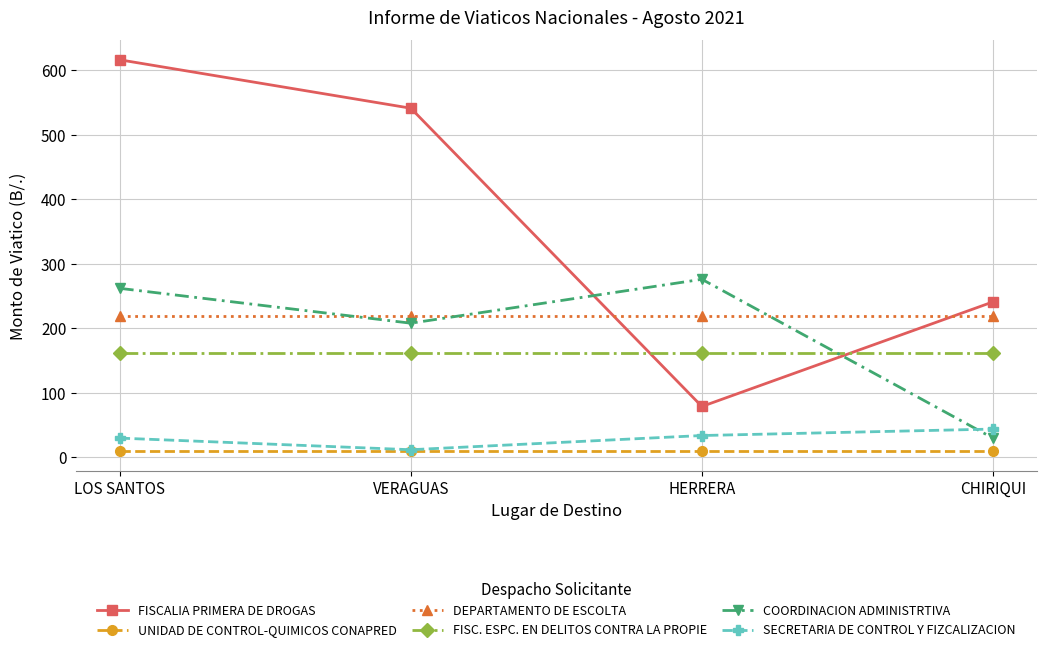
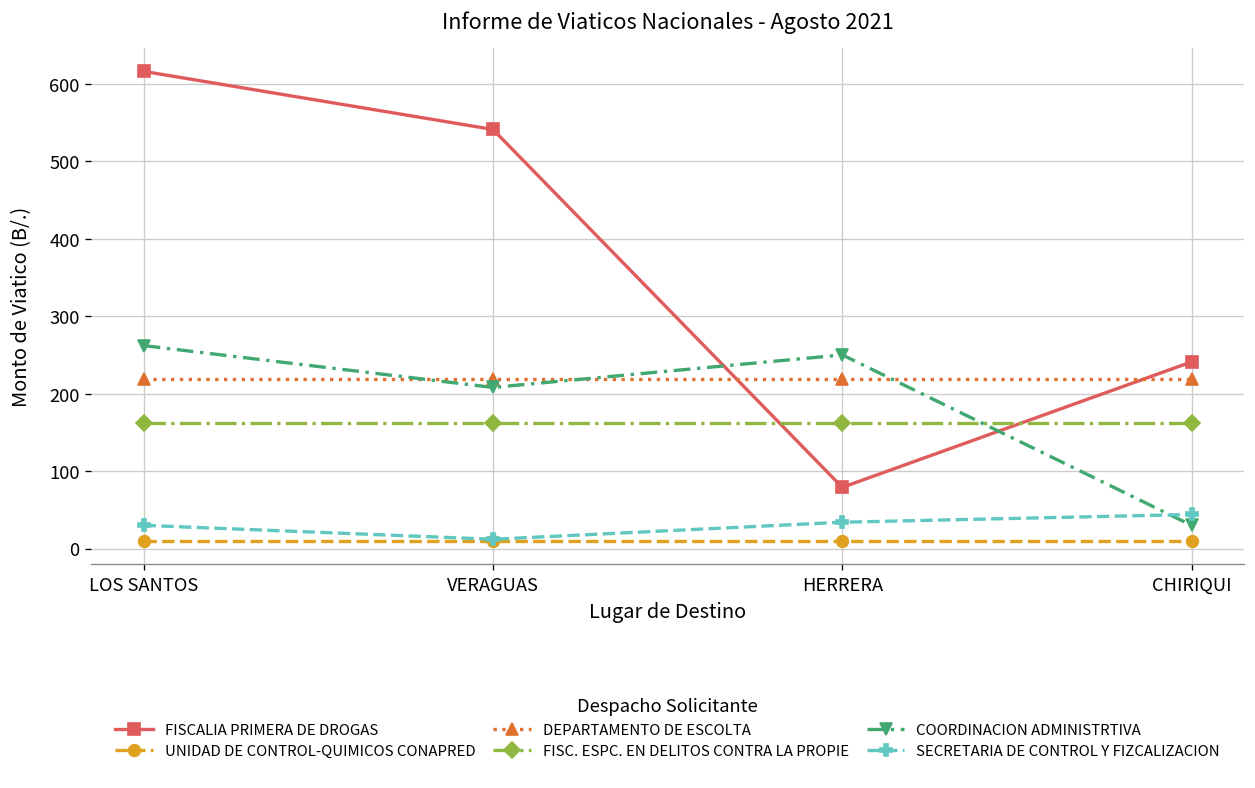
COORDINACION ADMINISTRTIVA, HERRERA: 280 -> 250
